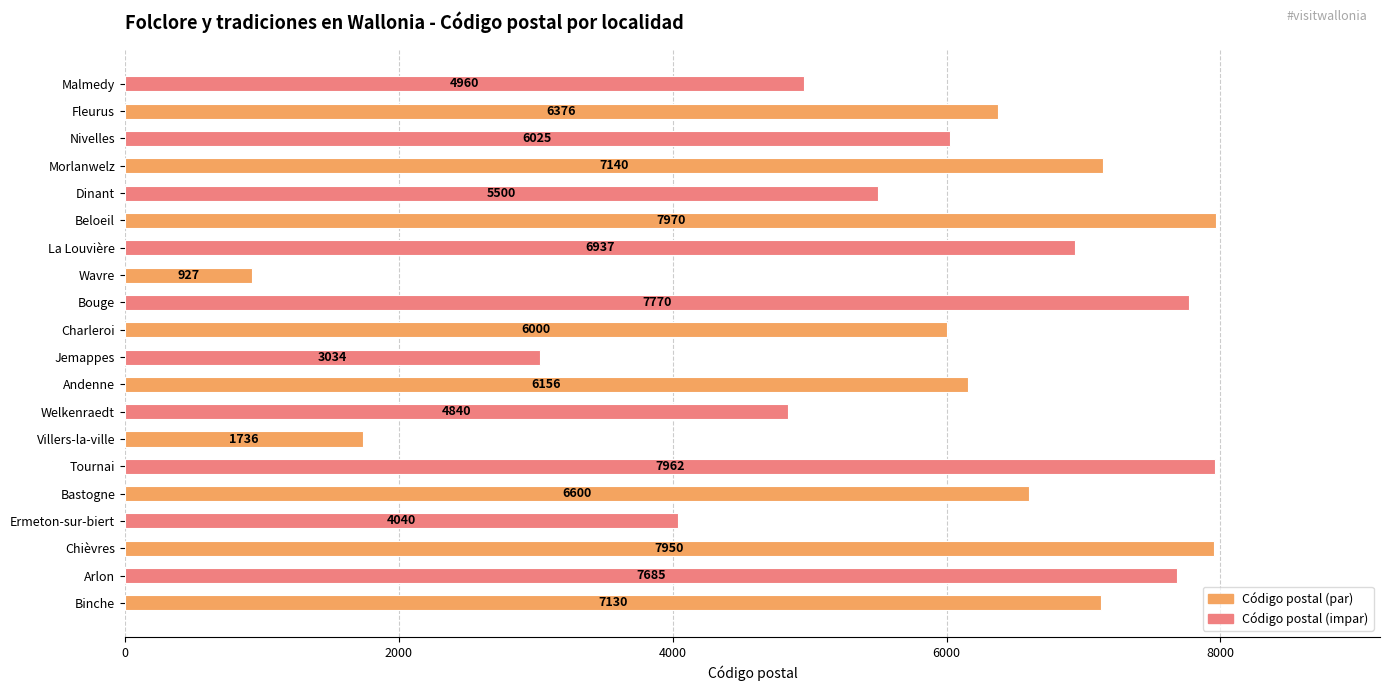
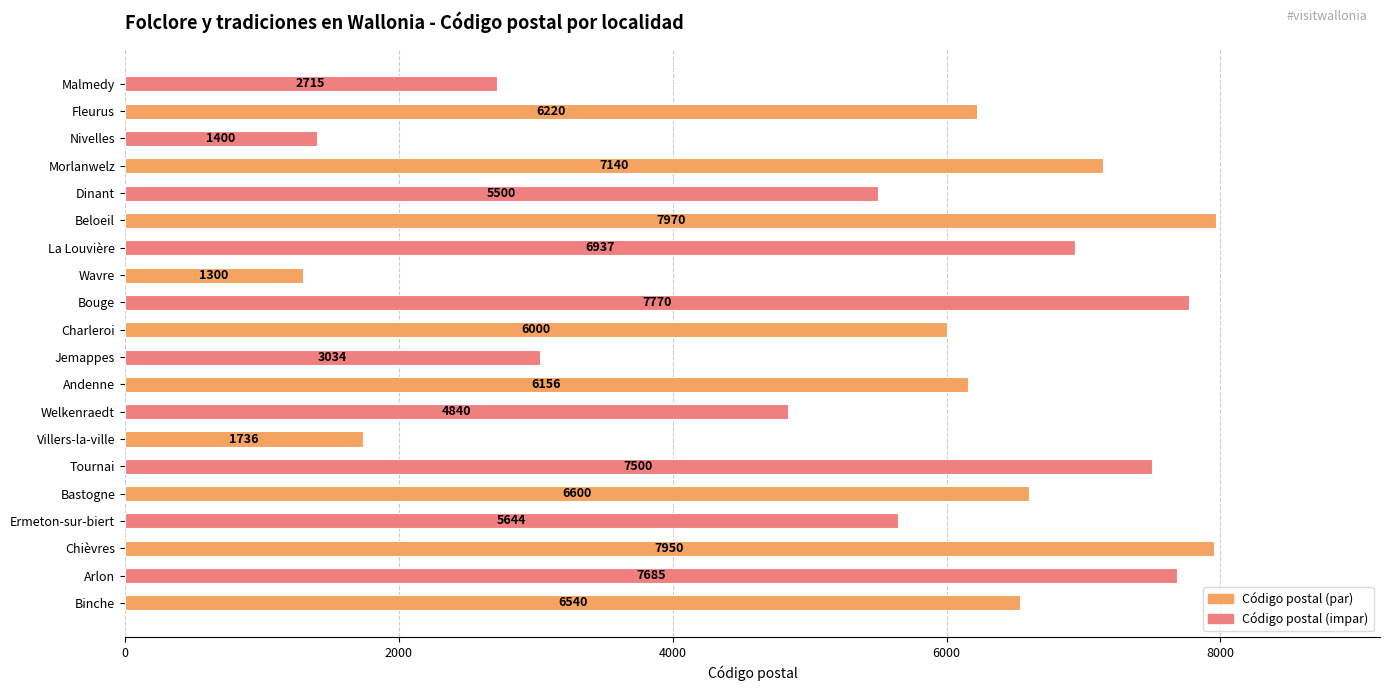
Malmedy: 4960 -> 2715
Fleurus: 6376 -> 6220
Nivelles: 6025 -> 1400
Wavre: 927 -> 1300
Tournai: 7962 -> 7500
Ermeton-sur-biert: 4040 -> 5644
Binche: 7130 -> 6540
